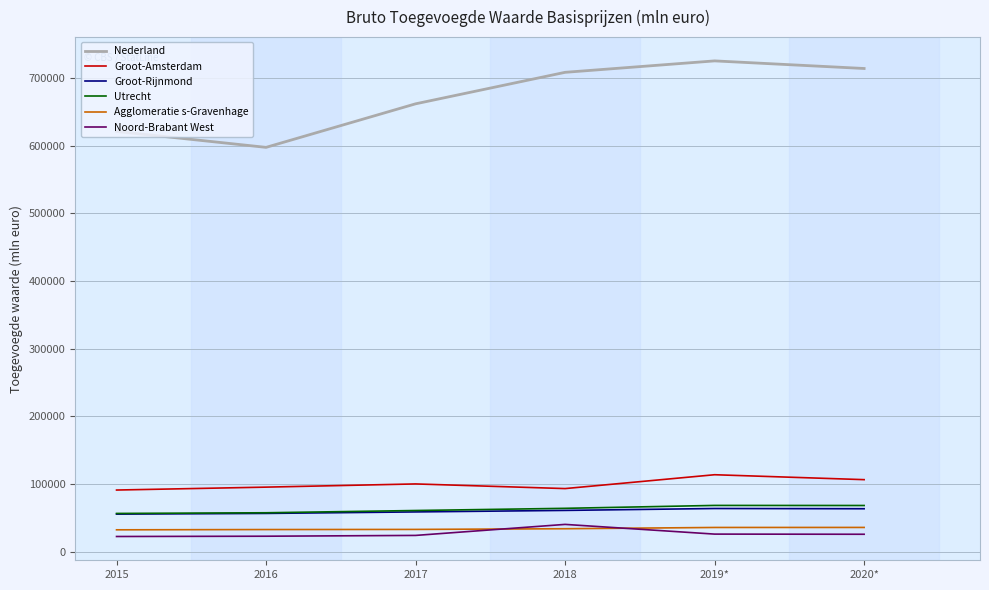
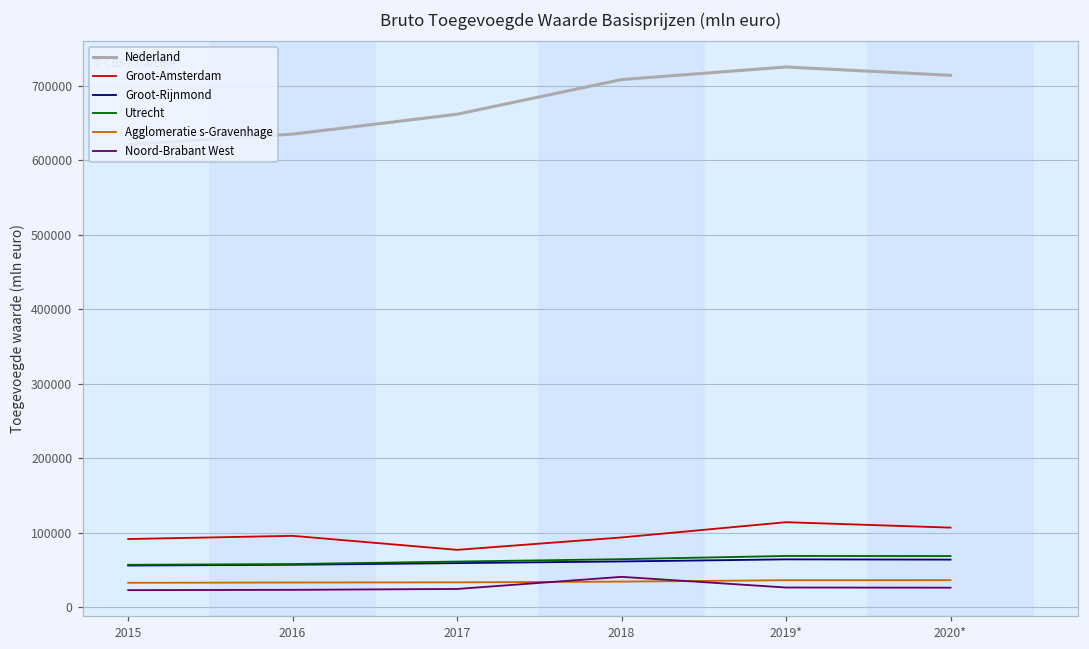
Nederland, 2016: 600000 -> 630000
Groot-Amsterdam, 2017: 100000 -> 80000
